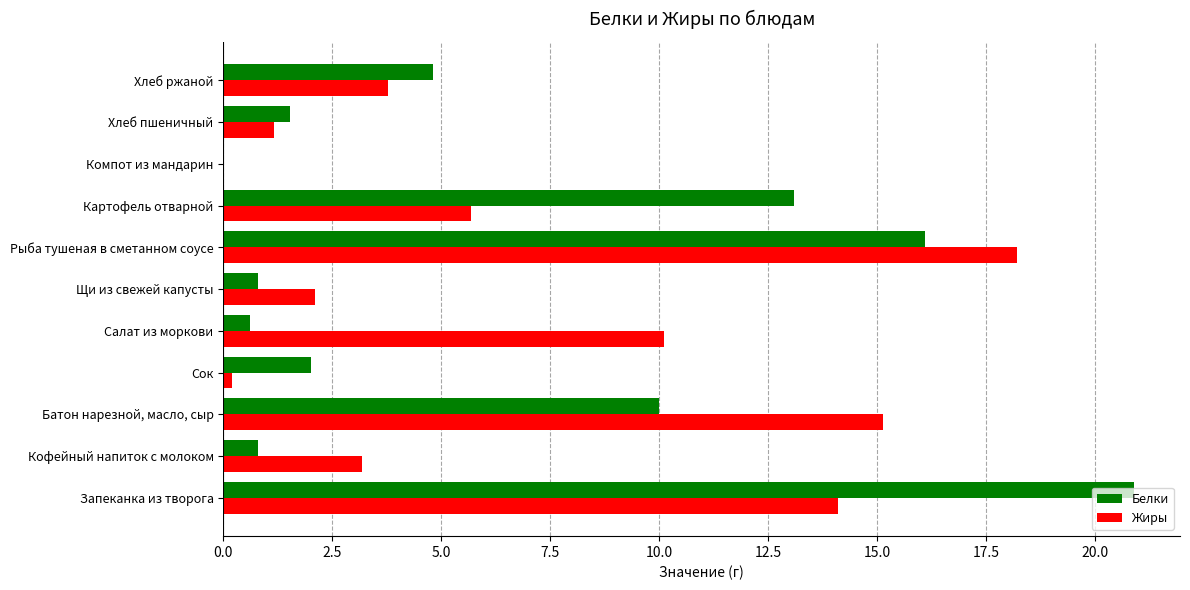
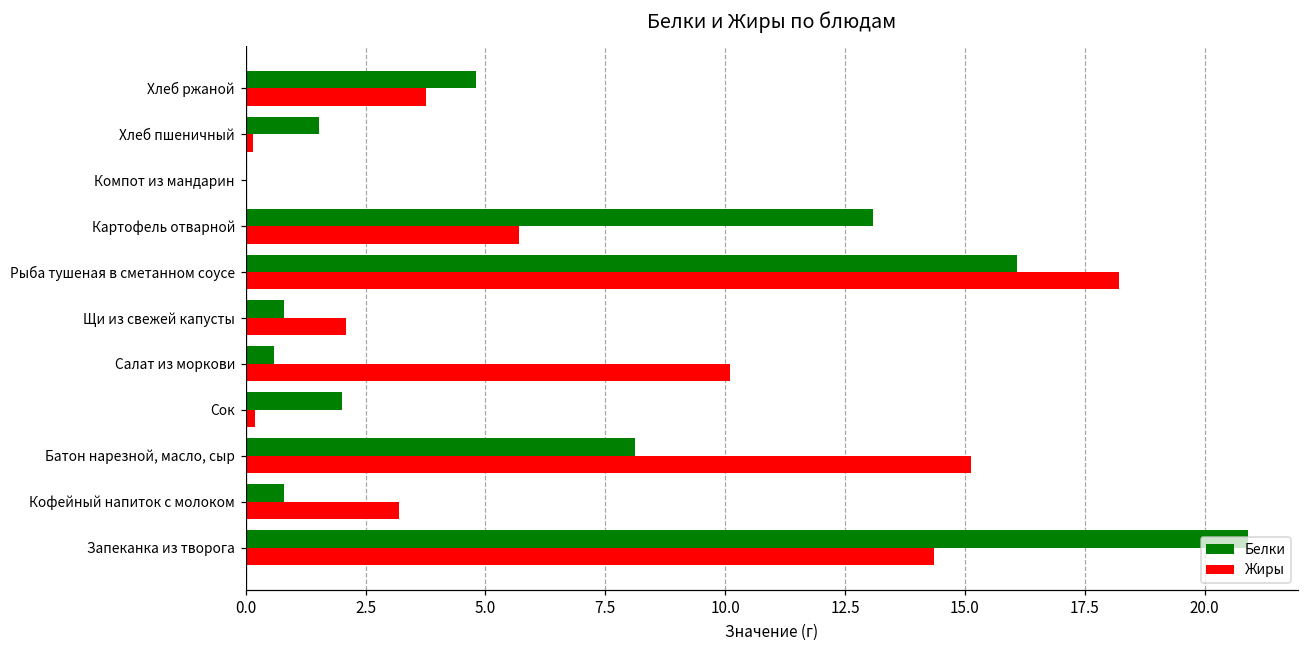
Жиры, Хлеб пшеничный: 1.2 -> 0.2
Белки, Батон нарезной, масло, сыр: 10.0 -> 8.1
Жиры, Запеканка из творога: 14.1 -> 14.4
